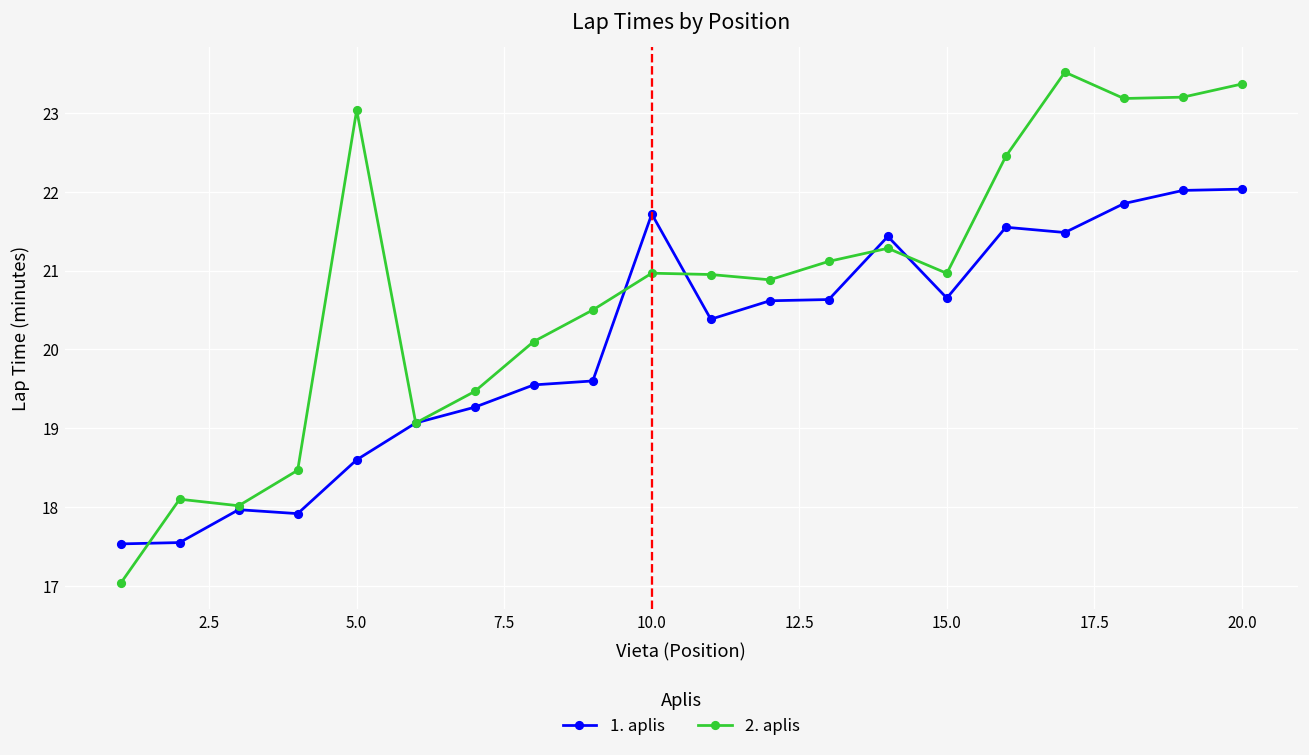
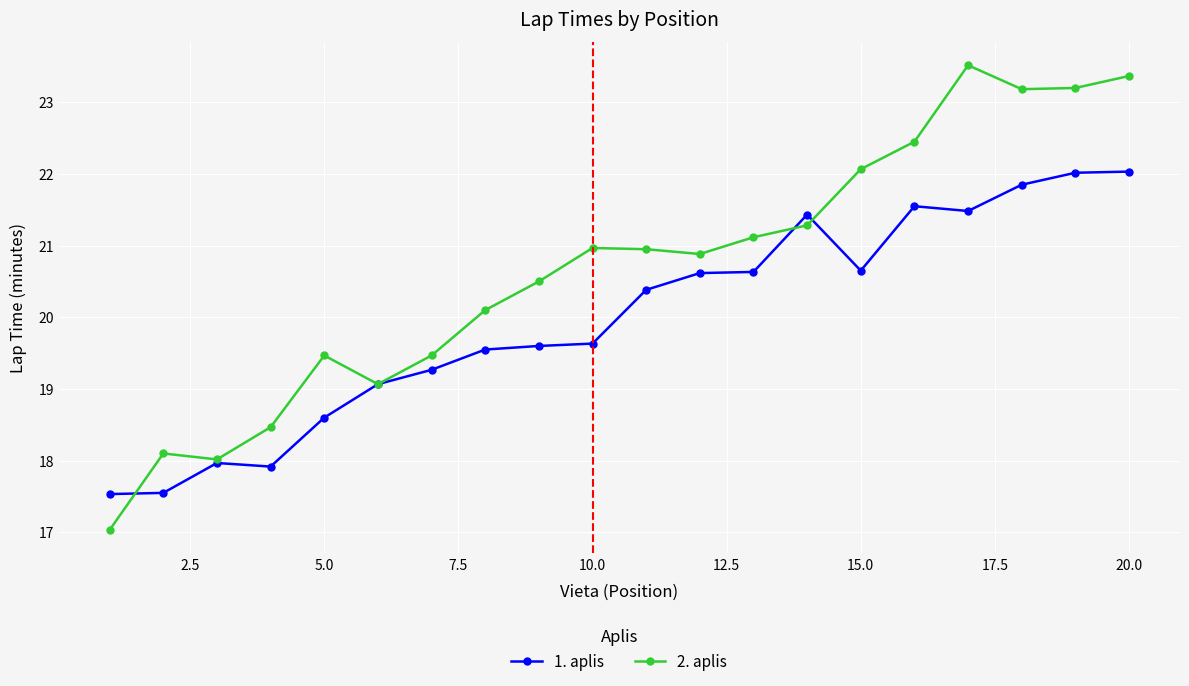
2. aplis, 5.0: 23.0 -> 19.5
1. aplis, 10.0: 21.7 -> 19.6
2. aplis, 15.0: 21.0 -> 22.1
